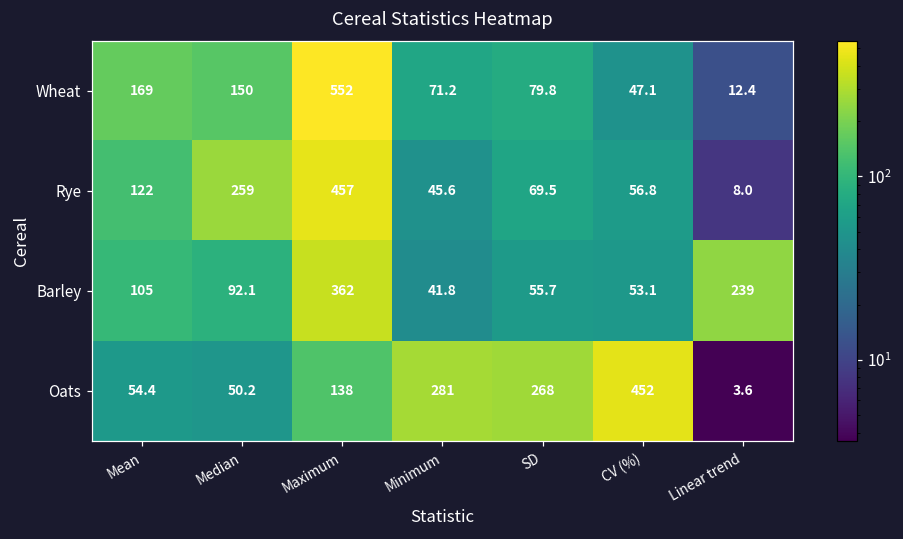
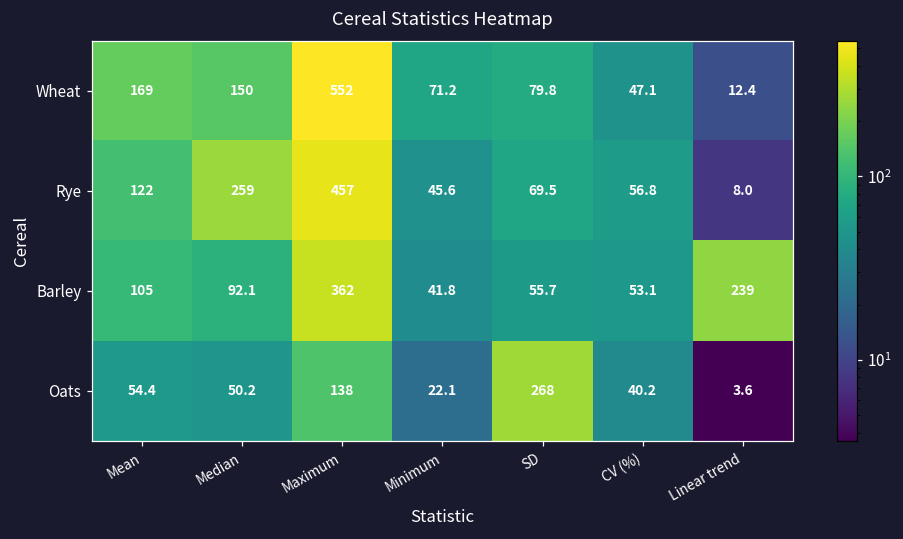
Oats, Minimum: 281 -> 22.1
Oats, CV (%): 452 -> 40.2
